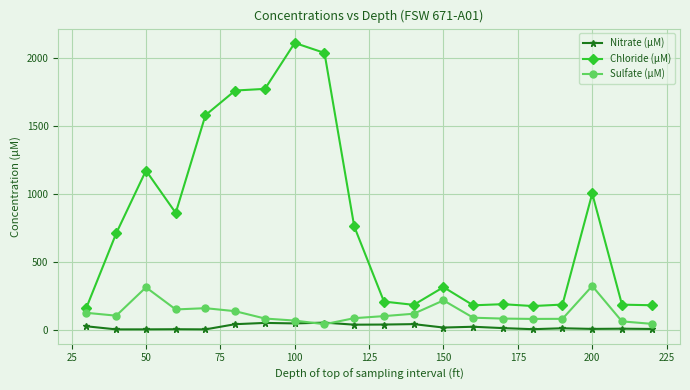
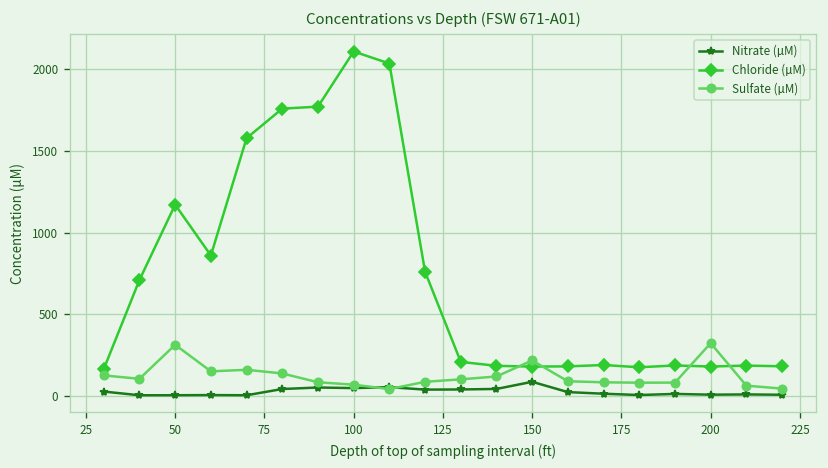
Nitrate (µM), 150: 20 -> 90
Chloride (µM), 150: 310 -> 180
Chloride (µM), 200: 1000 -> 180
